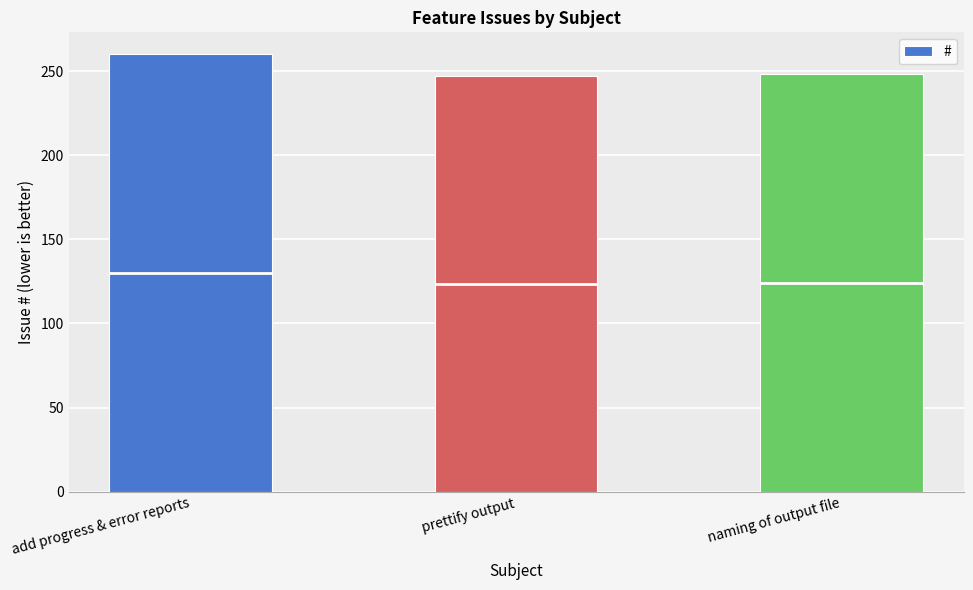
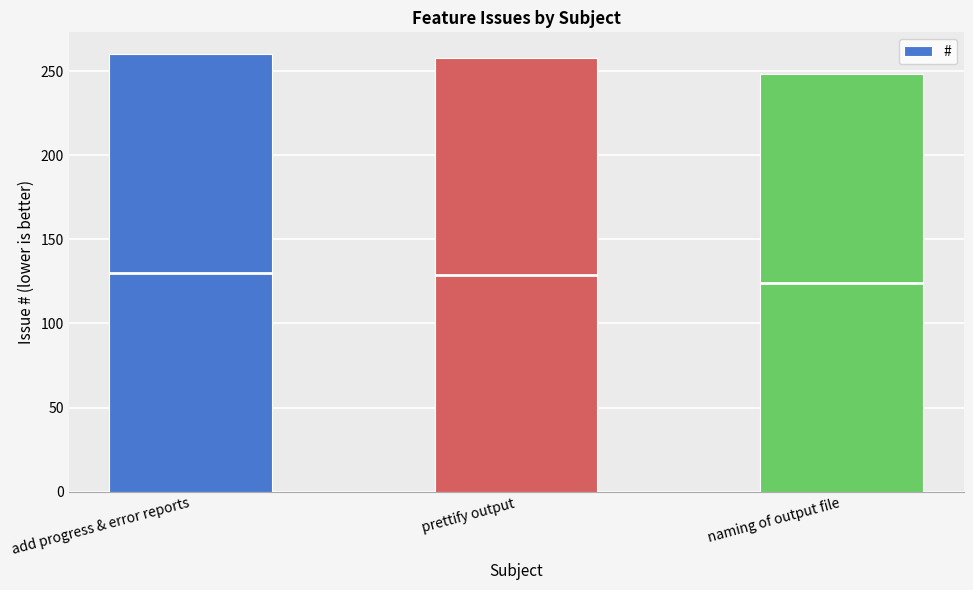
prettify output: 247 -> 258
